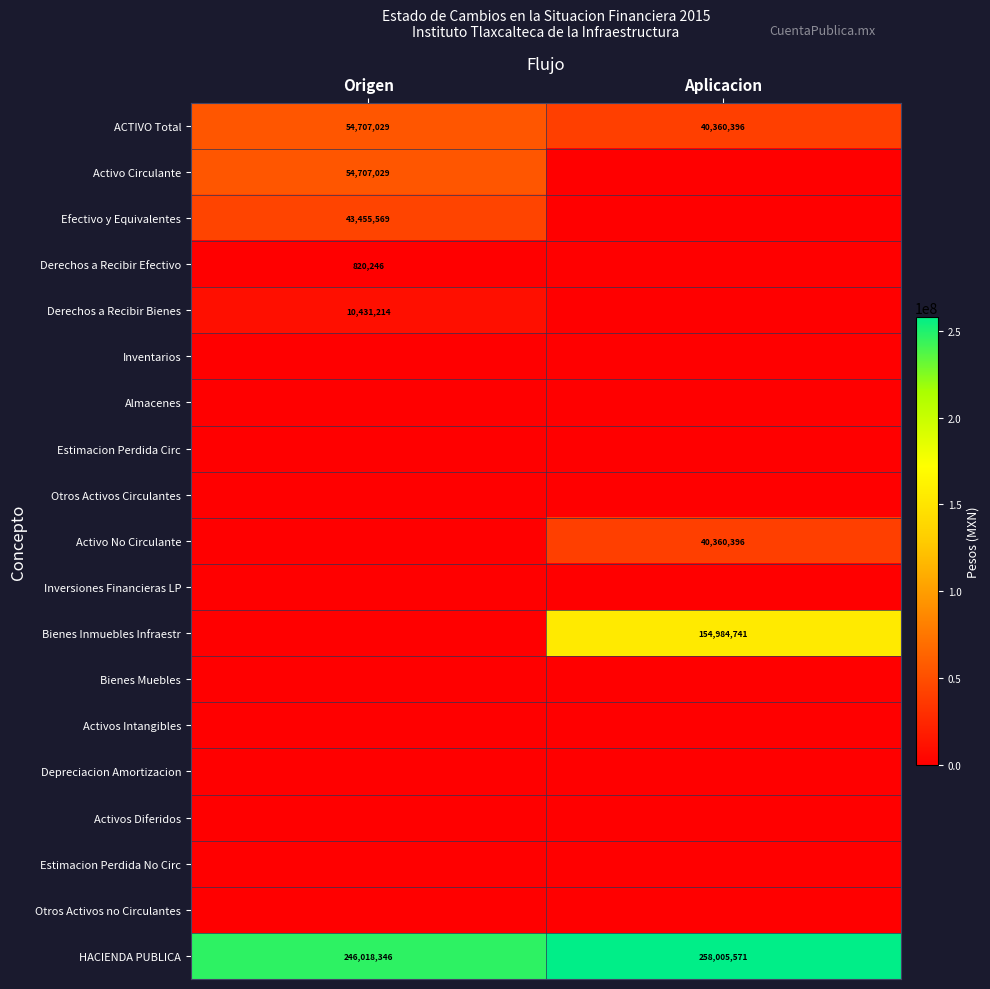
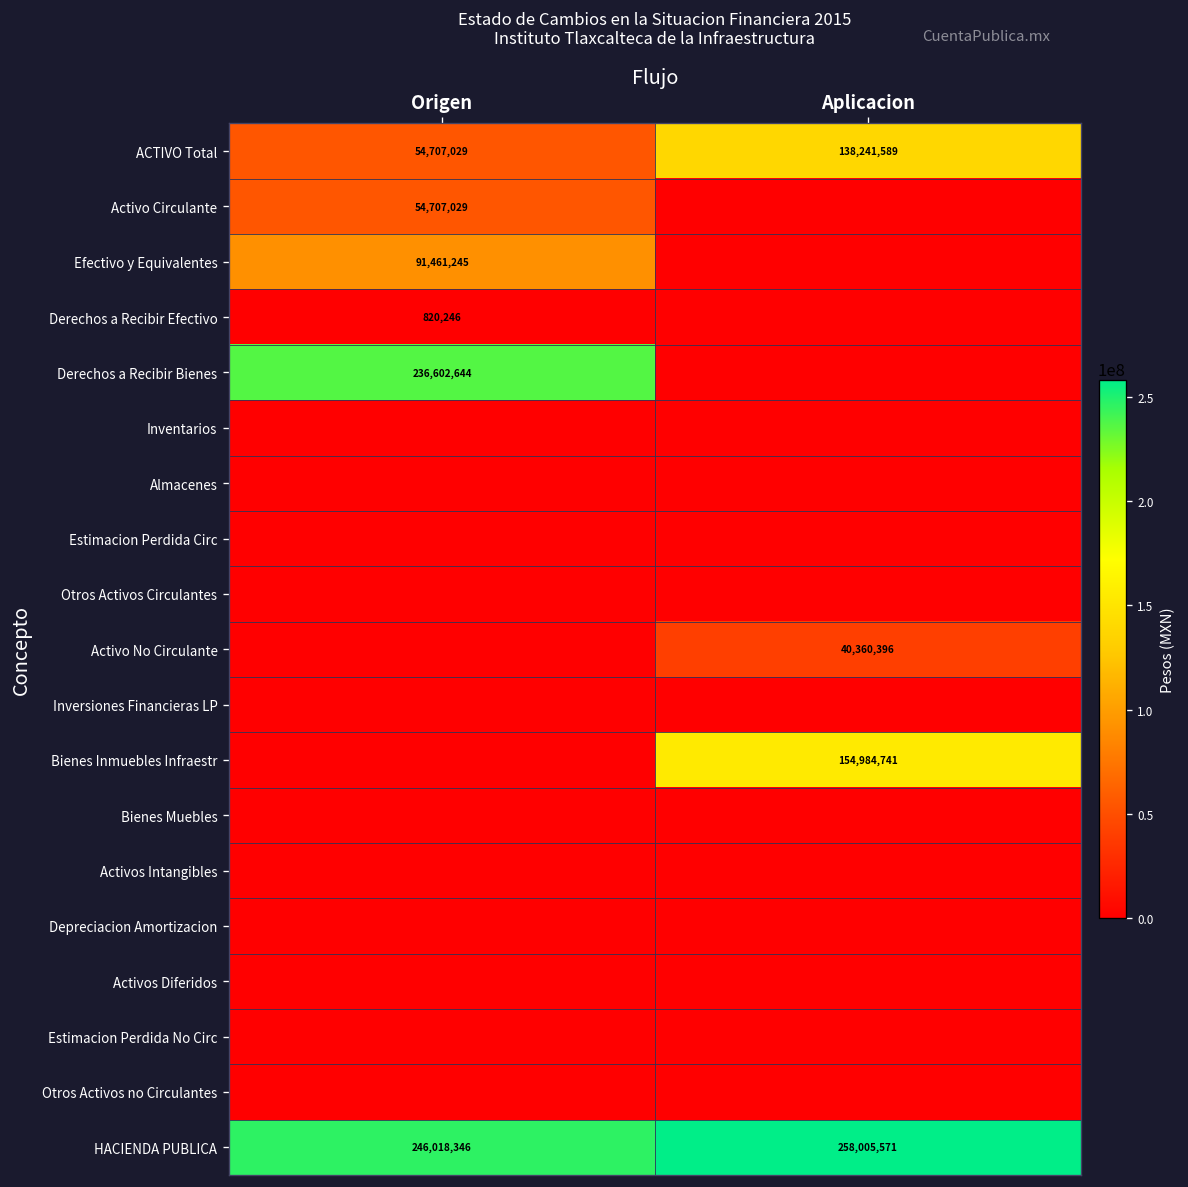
ACTIVO Total, Aplicacion: 40,360,396 -> 138,241,589
Efectivo y Equivalentes, Origen: 43,455,569 -> 91,461,245
Derechos a Recibir Bienes, Origen: 10,431,214 -> 236,602,644
